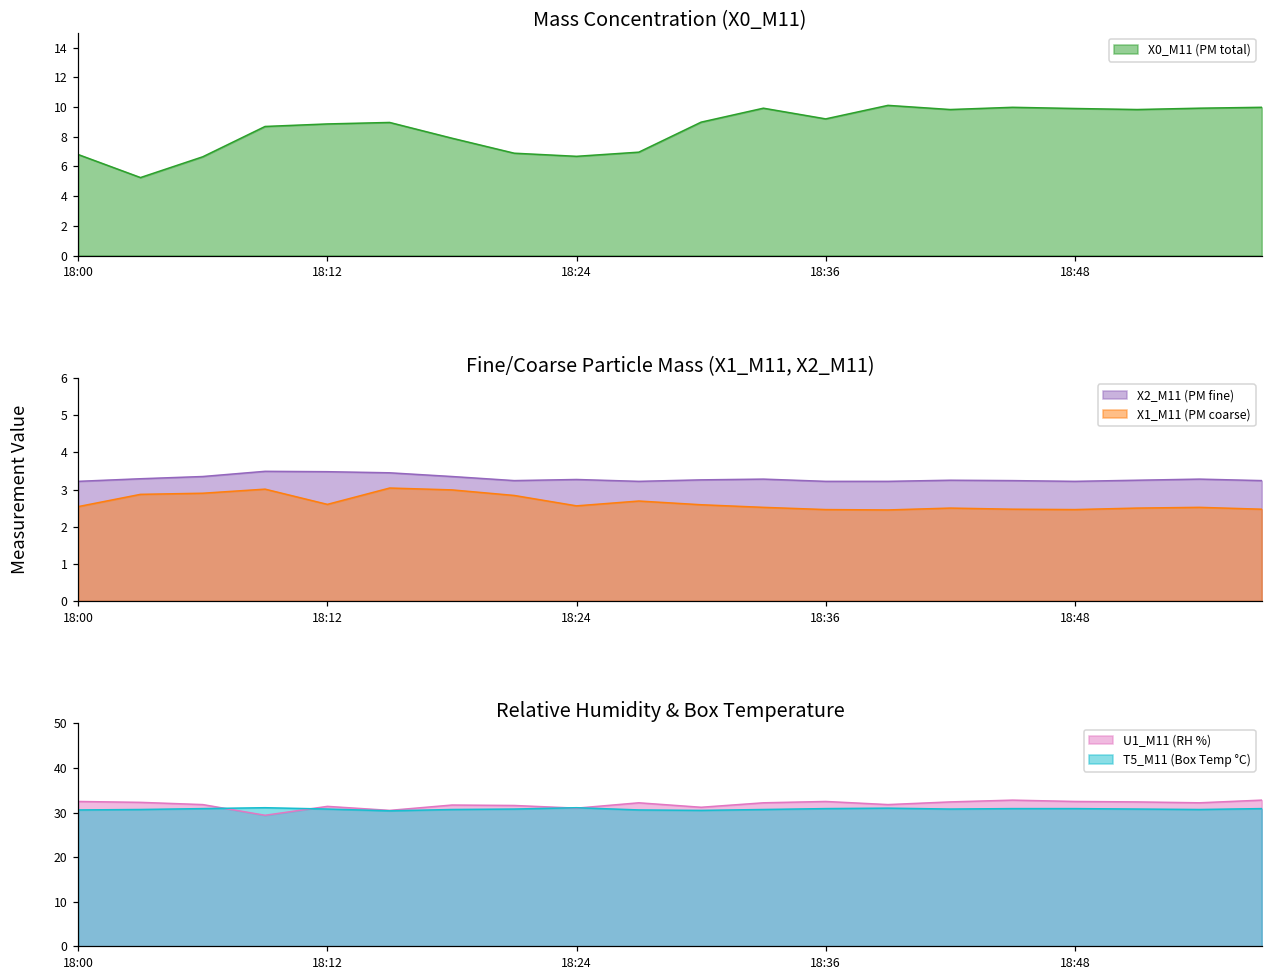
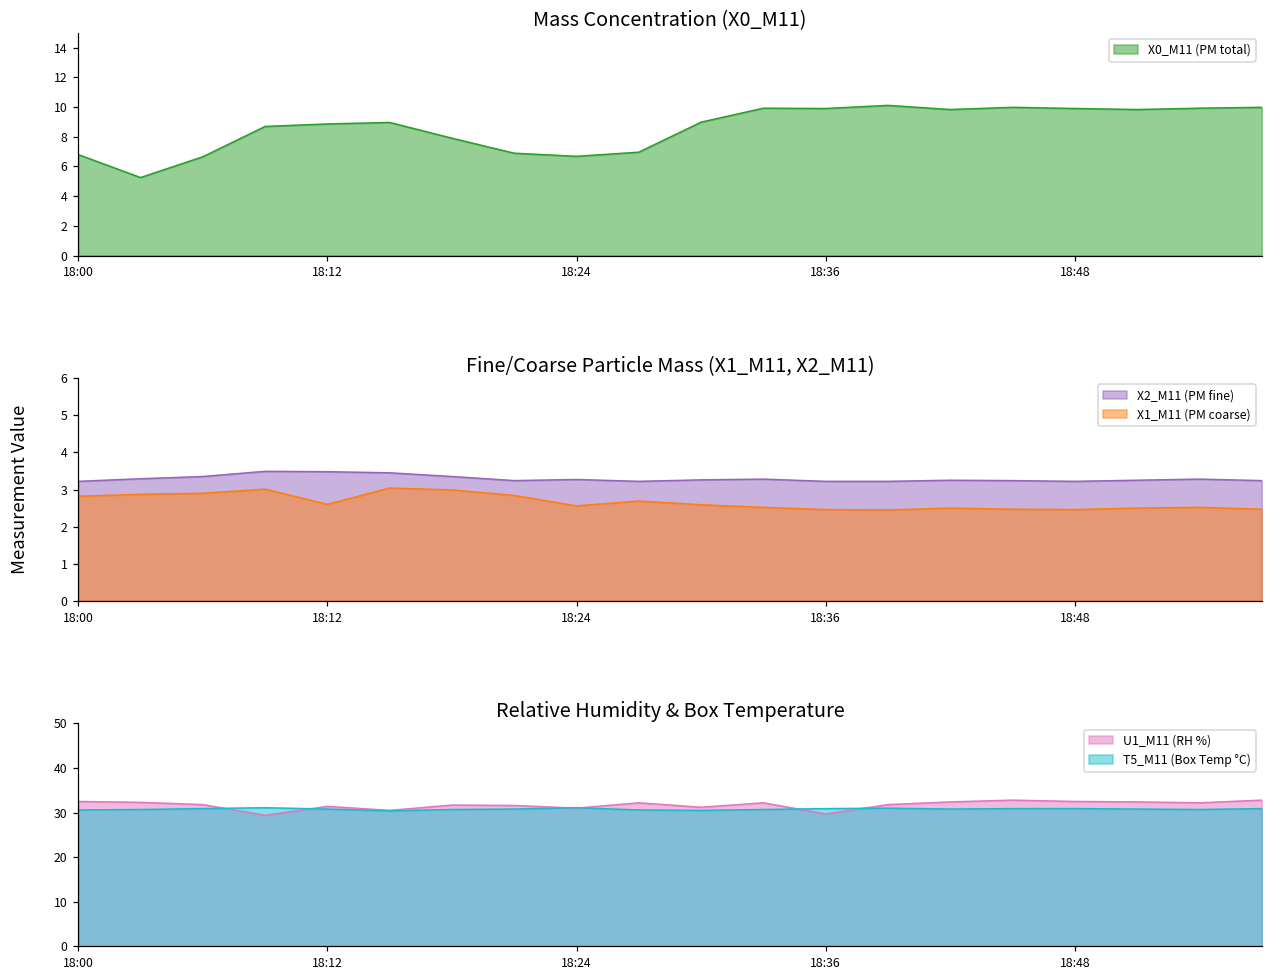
Mass Concentration (X0_M11), 18:36: 9.2 -> 9.9
Fine/Coarse Particle Mass (X1_M11, X2_M11), X1_M11 (PM coarse), 18:00: 2.5 -> 2.8
Relative Humidity & Box Temperature, U1_M11 (RH %), 18:36: 33 -> 30
